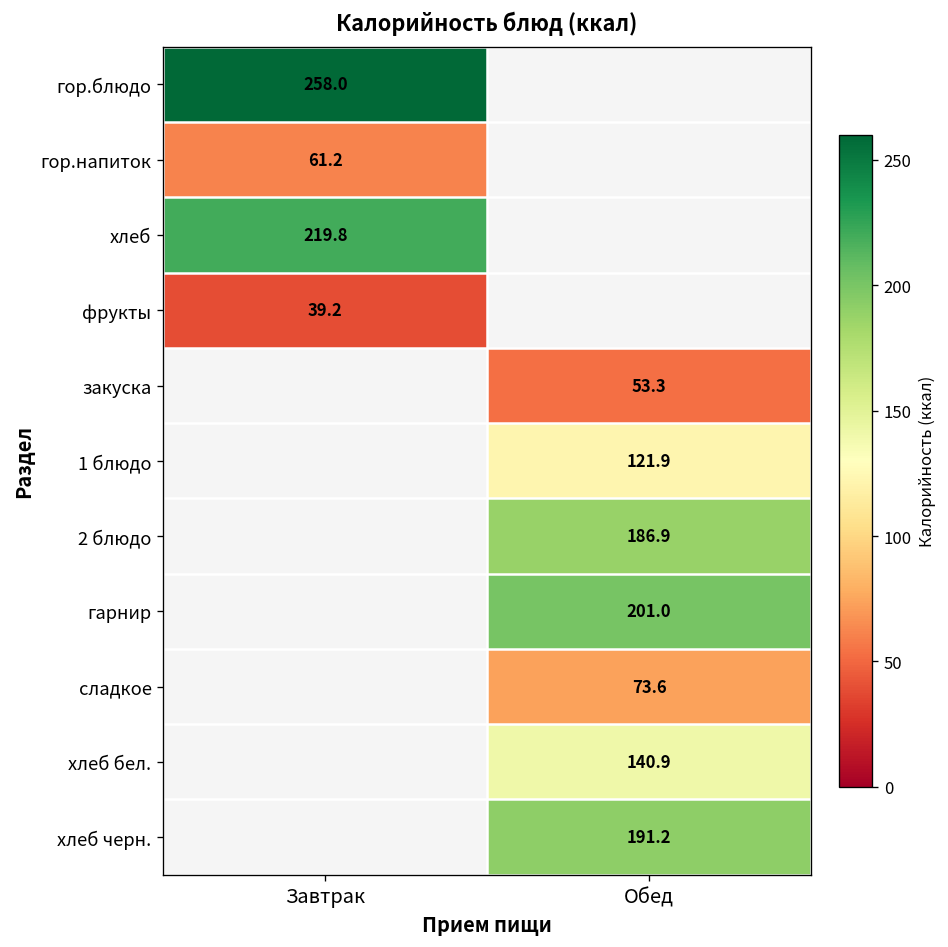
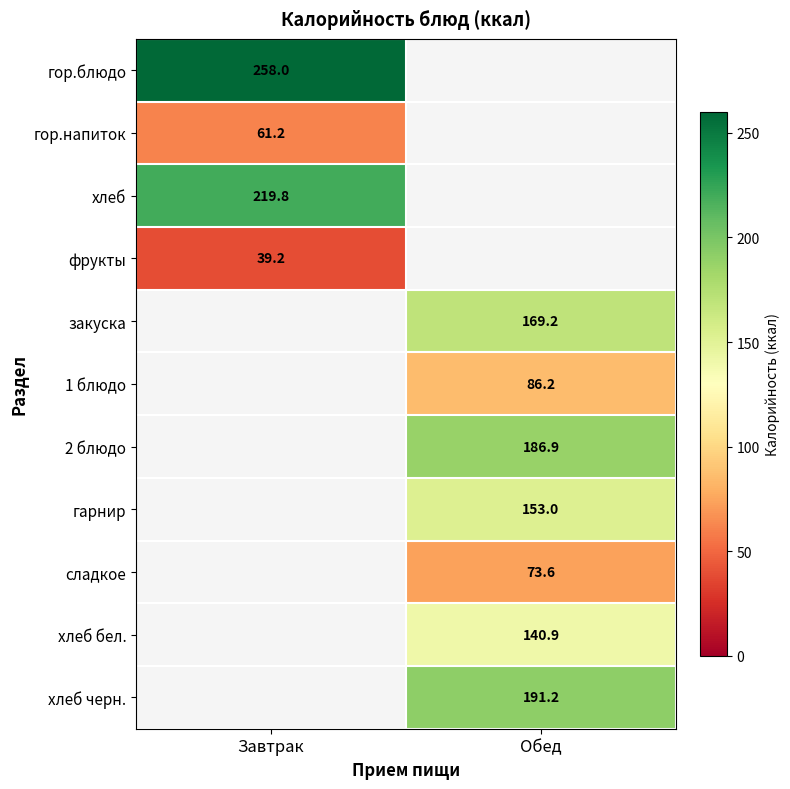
закуска, Обед: 53.3 -> 169.2
1 блюдо, Обед: 121.9 -> 86.2
гарнир, Обед: 201.0 -> 153.0
